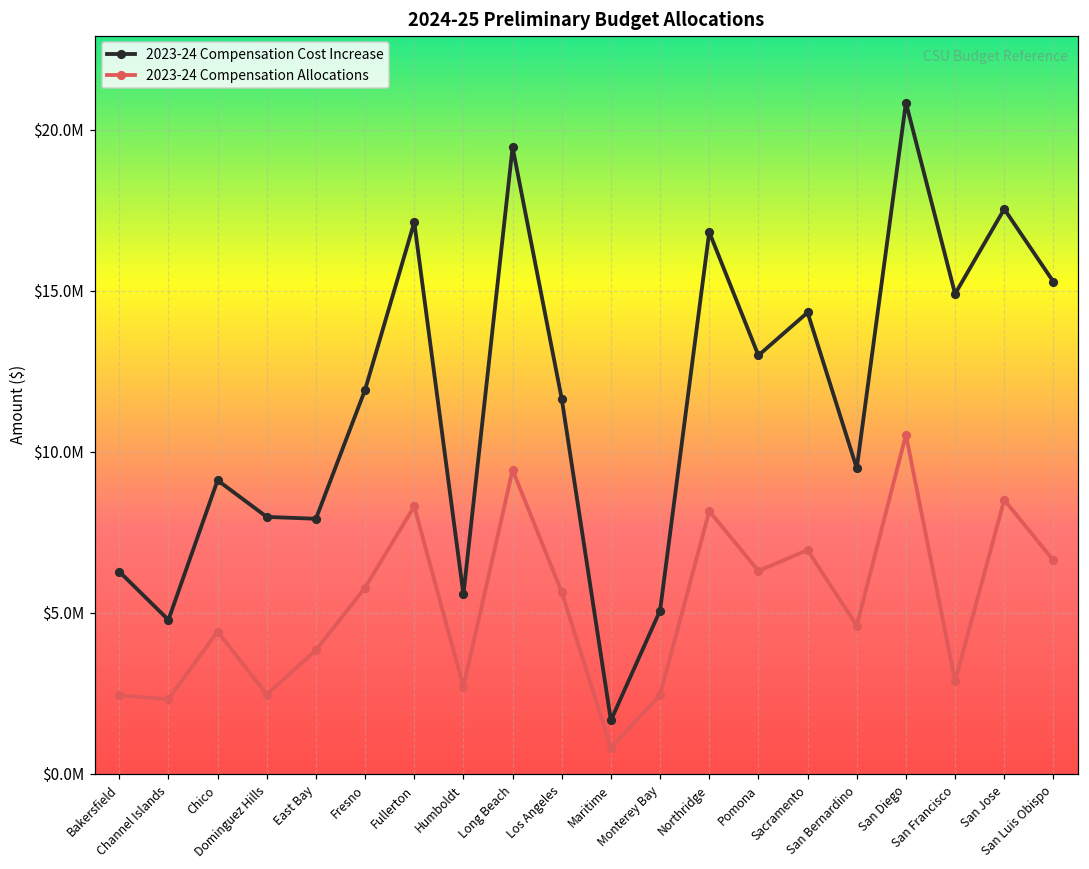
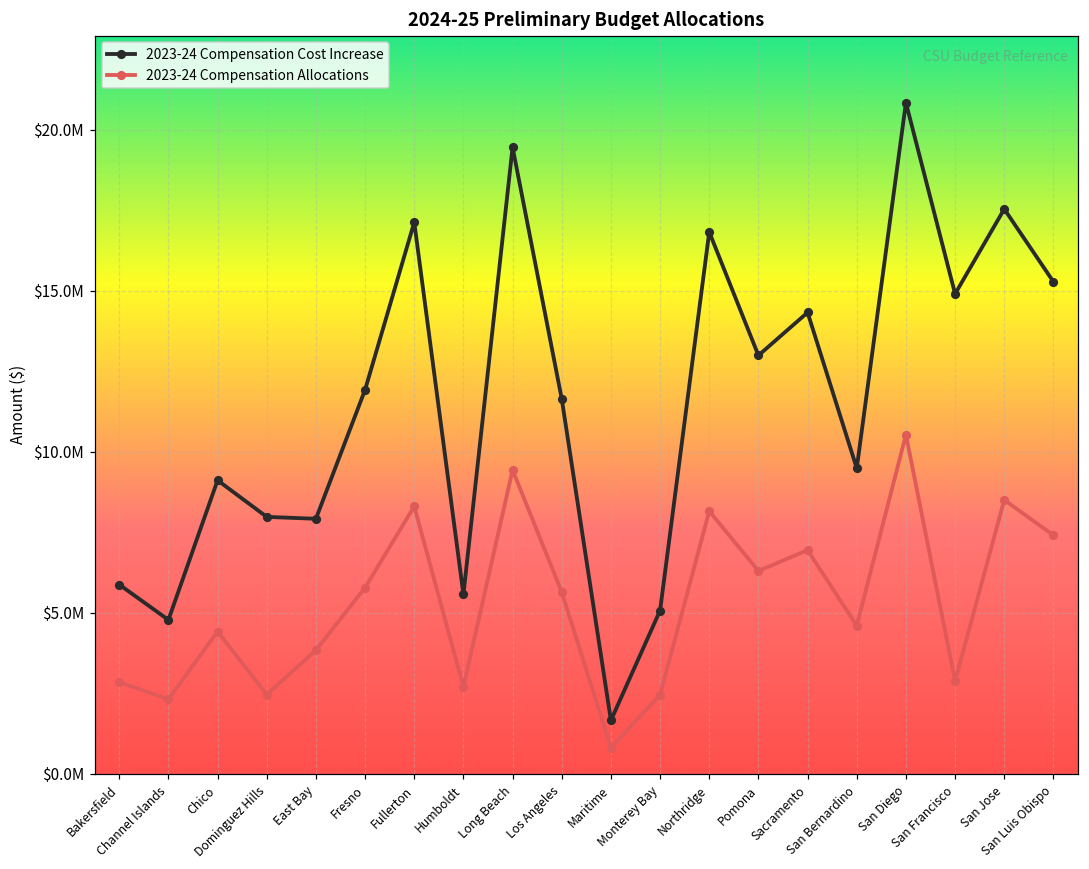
2023-24 Compensation Cost Increase, Bakersfield: $6300000 -> $5900000
2023-24 Compensation Allocations, Bakersfield: $2400000 -> $2900000
2023-24 Compensation Allocations, San Luis Obispo: $6600000 -> $7400000
